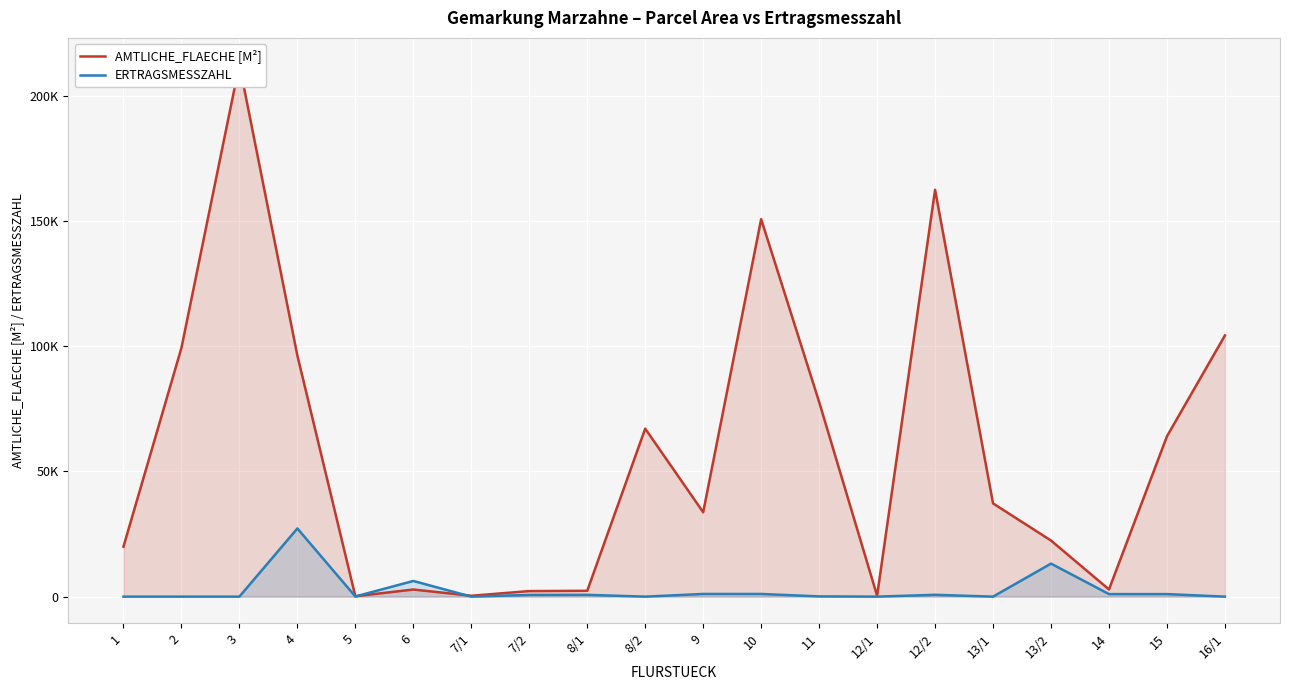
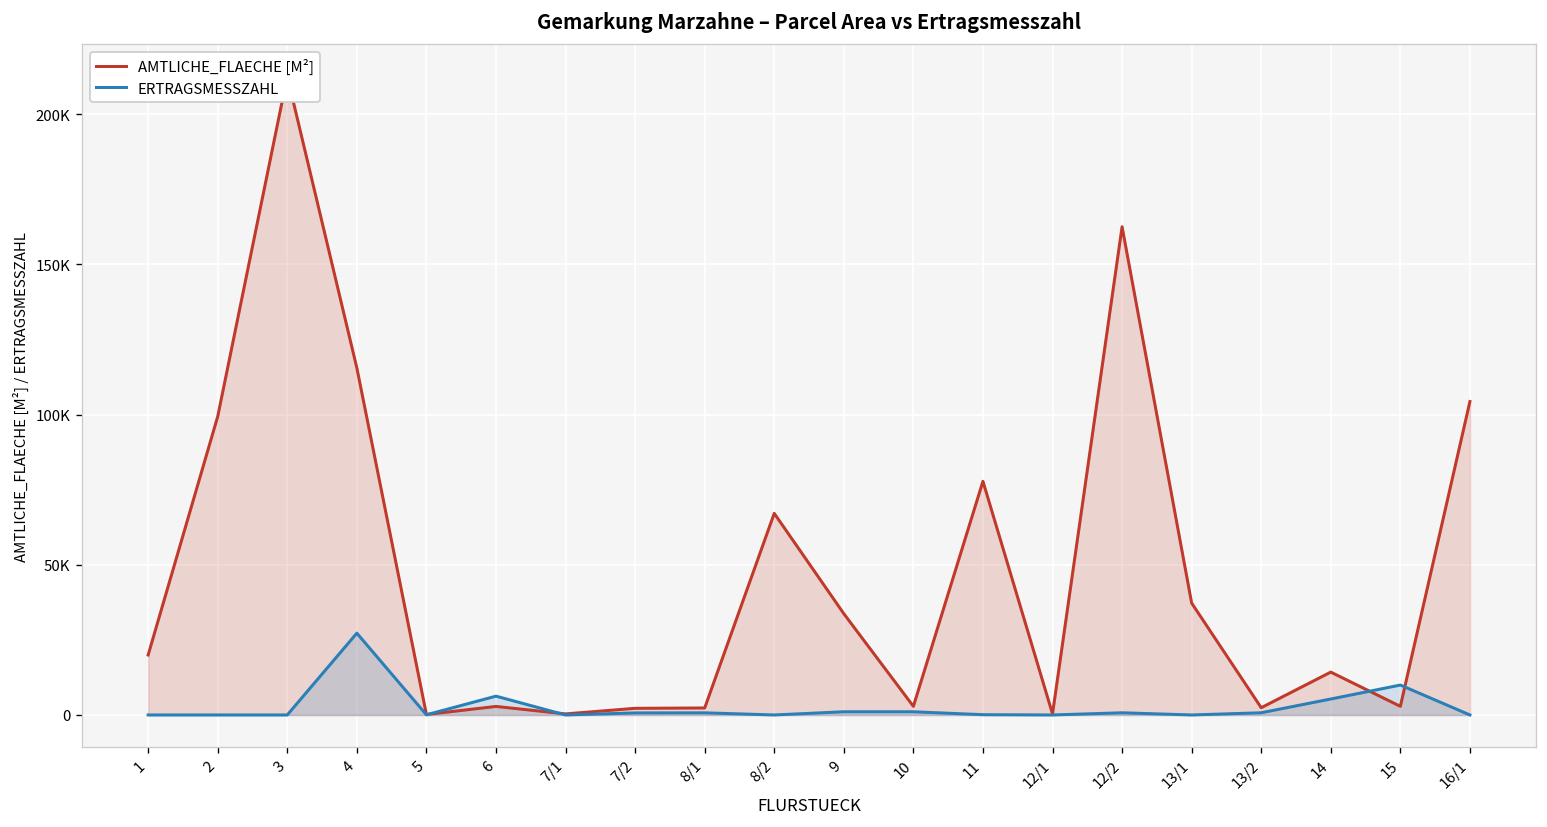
AMTLICHE_FLAECHE [M²], 4: 96000 -> 116000
AMTLICHE_FLAECHE [M²], 10: 151000 -> 3000
AMTLICHE_FLAECHE [M²], 13/2: 22000 -> 2000
ERTRAGSMESSZAHL, 13/2: 13000 -> 1000
AMTLICHE_FLAECHE [M²], 14: 3000 -> 14000
ERTRAGSMESSZAHL, 14: 1000 -> 5000
AMTLICHE_FLAECHE [M²], 15: 64000 -> 3000
ERTRAGSMESSZAHL, 15: 1000 -> 10000
